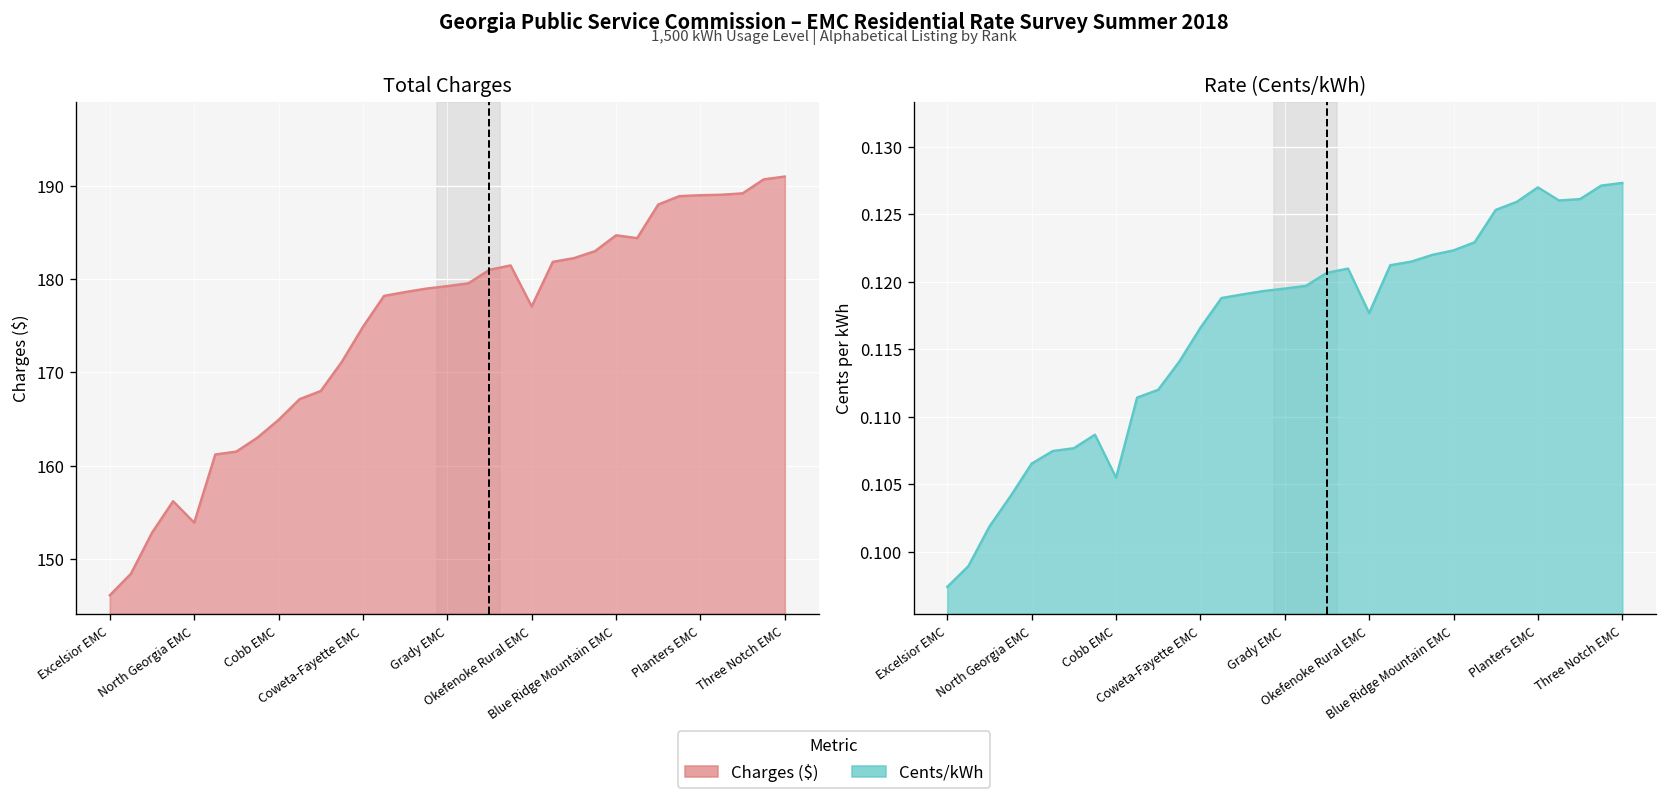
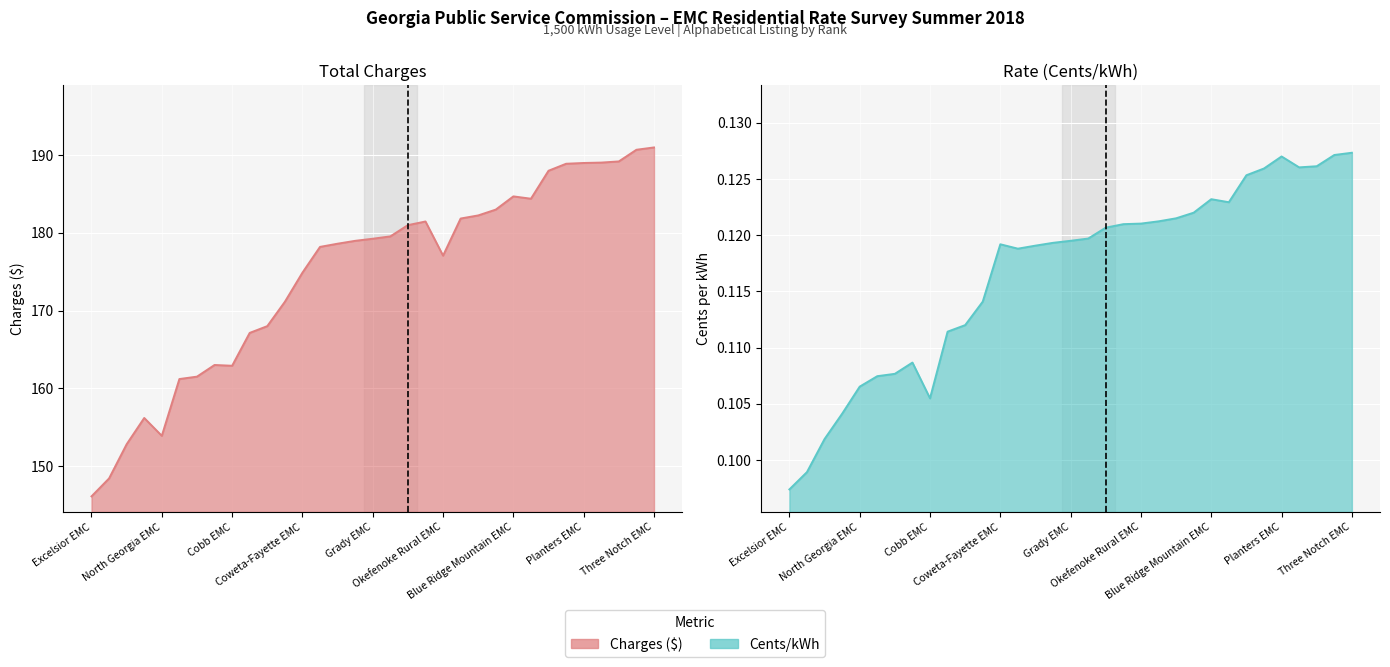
Total Charges, Cobb EMC: 165 -> 163
Rate (Cents/kWh), Coweta-Fayette EMC: 0.1166 -> 0.1192
Rate (Cents/kWh), Okefenoke Rural EMC: 0.1177 -> 0.1210
Rate (Cents/kWh), Blue Ridge Mountain EMC: 0.1223 -> 0.1232
